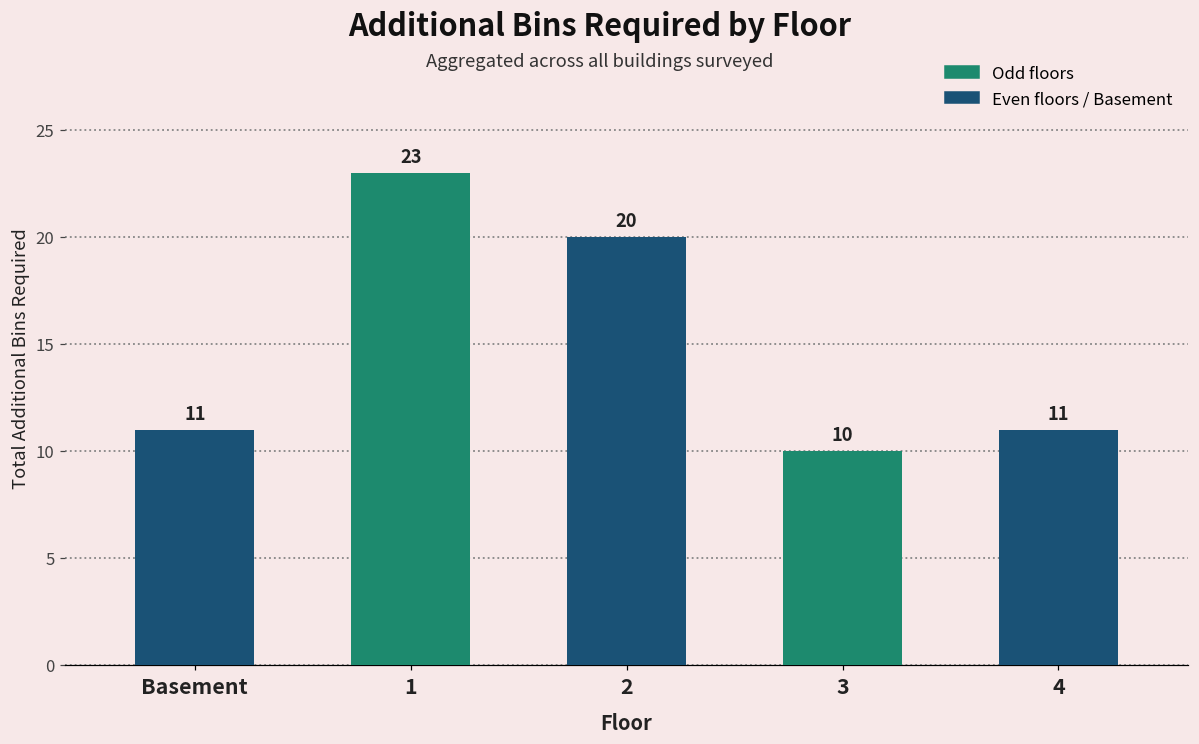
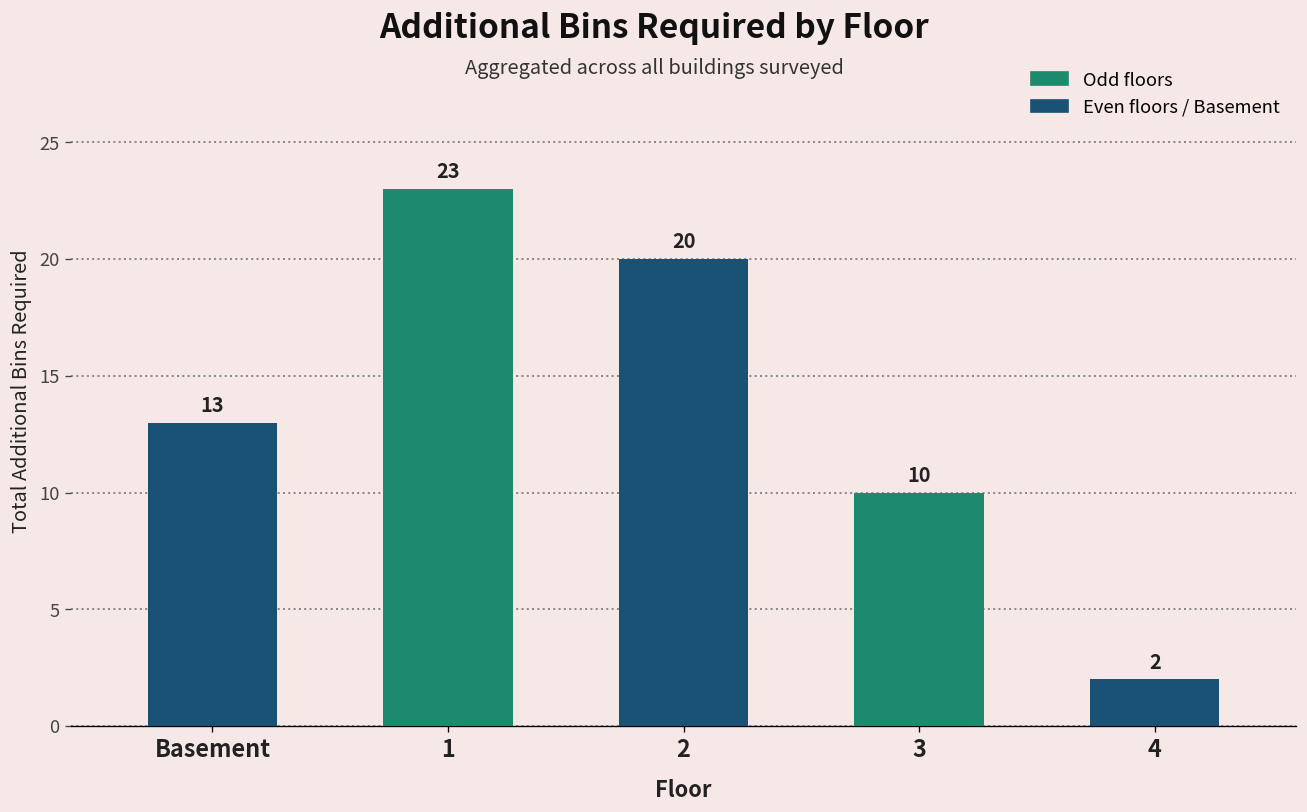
Basement: 11 -> 13
4: 11 -> 2
